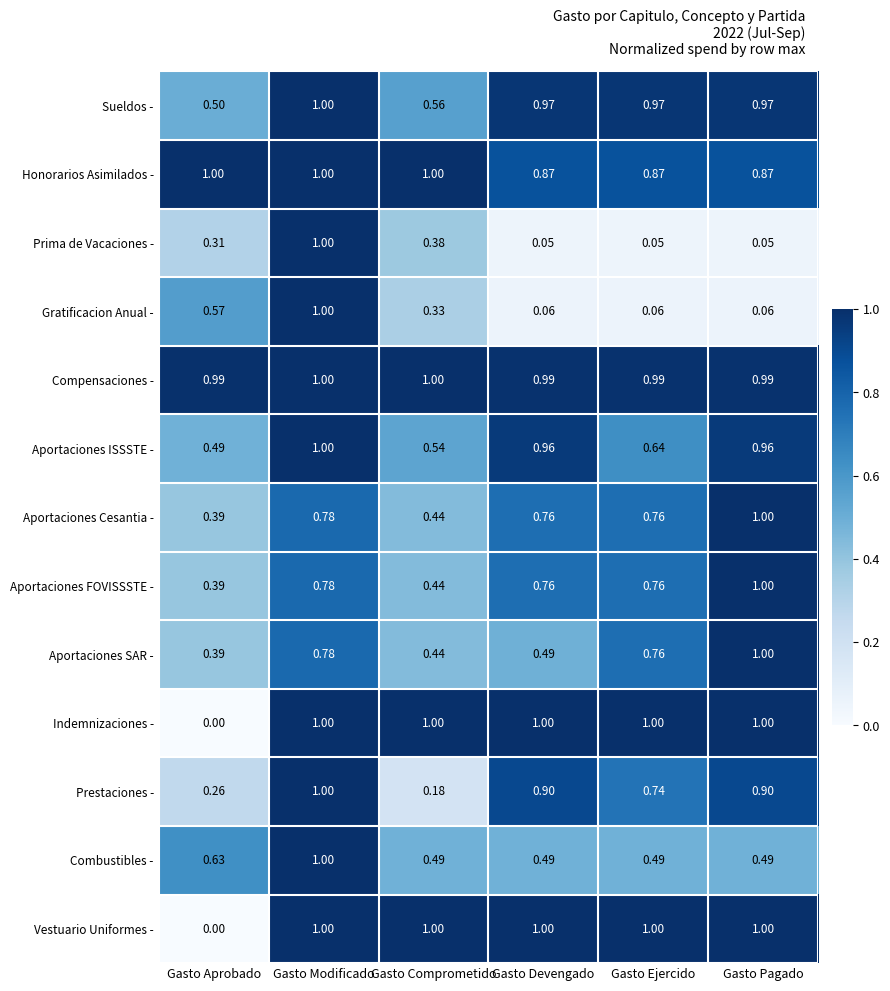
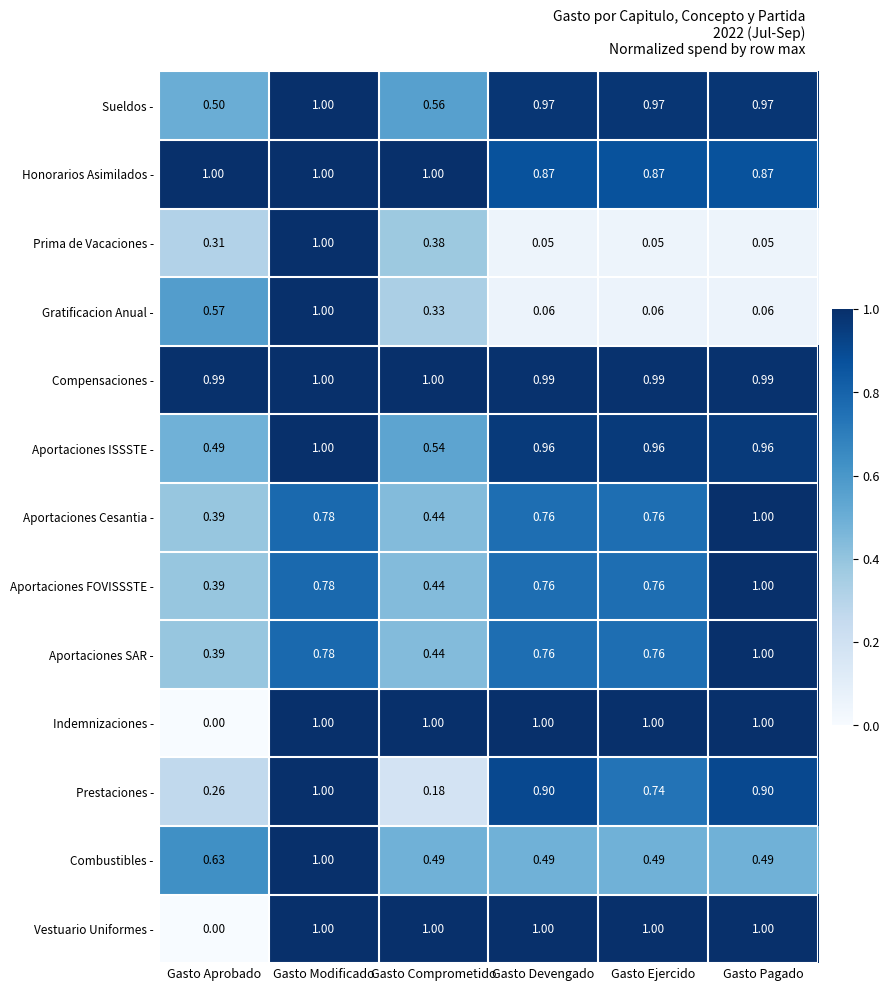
Aportaciones ISSSTE -, Gasto Ejercido: 0.64 -> 0.96
Aportaciones SAR -, Gasto Devengado: 0.49 -> 0.76
